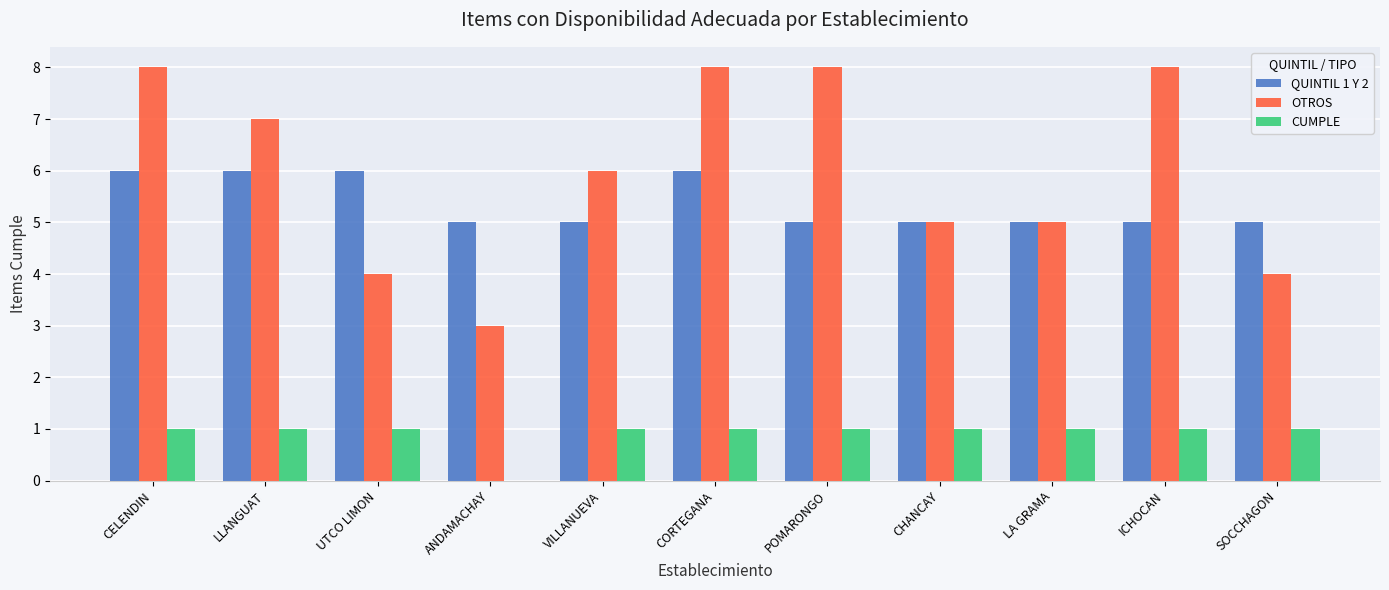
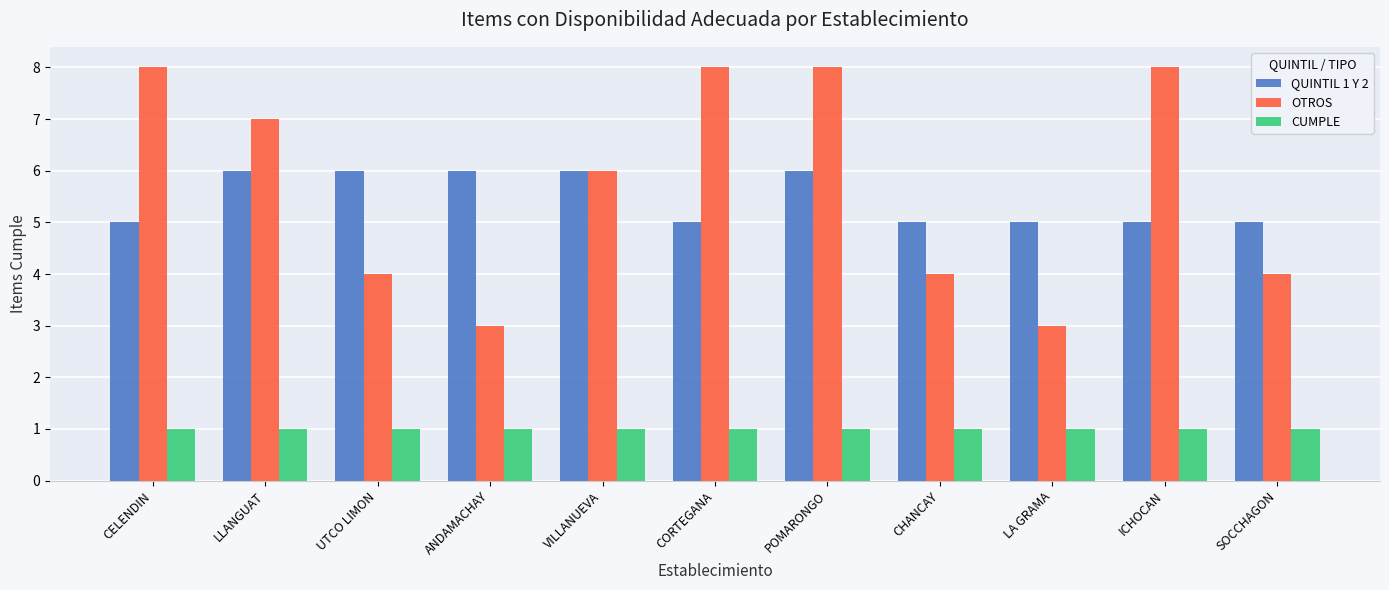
QUINTIL 1 Y 2, CELENDIN: 6 -> 5
QUINTIL 1 Y 2, ANDAMACHAY: 5 -> 6
CUMPLE, ANDAMACHAY: 0 -> 1
QUINTIL 1 Y 2, VILLANUEVA: 5 -> 6
QUINTIL 1 Y 2, CORTEGANA: 6 -> 5
QUINTIL 1 Y 2, POMARONGO: 5 -> 6
OTROS, CHANCAY: 5 -> 4
OTROS, LA GRAMA: 5 -> 3
